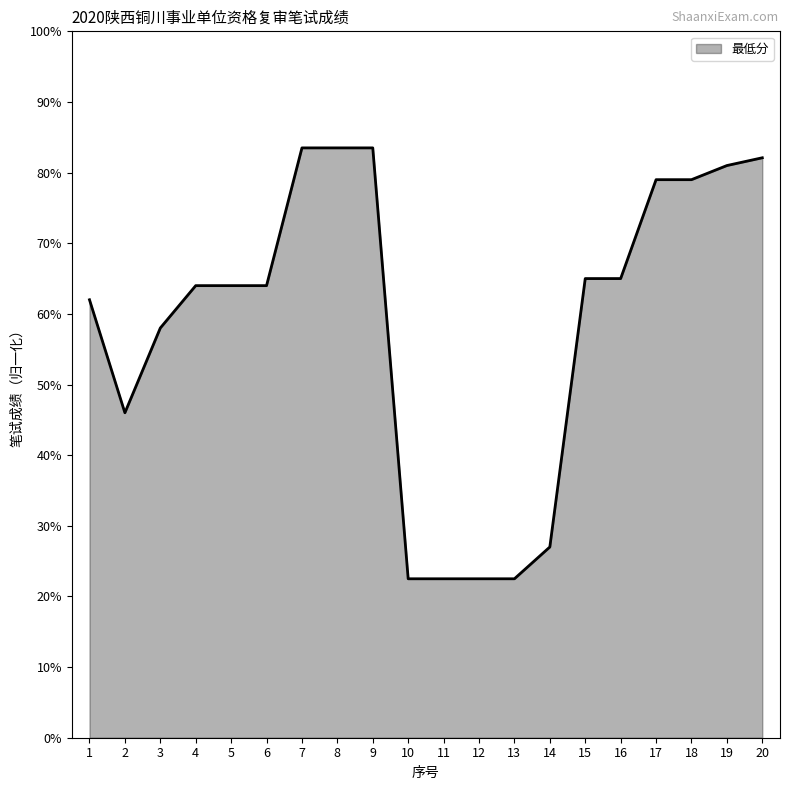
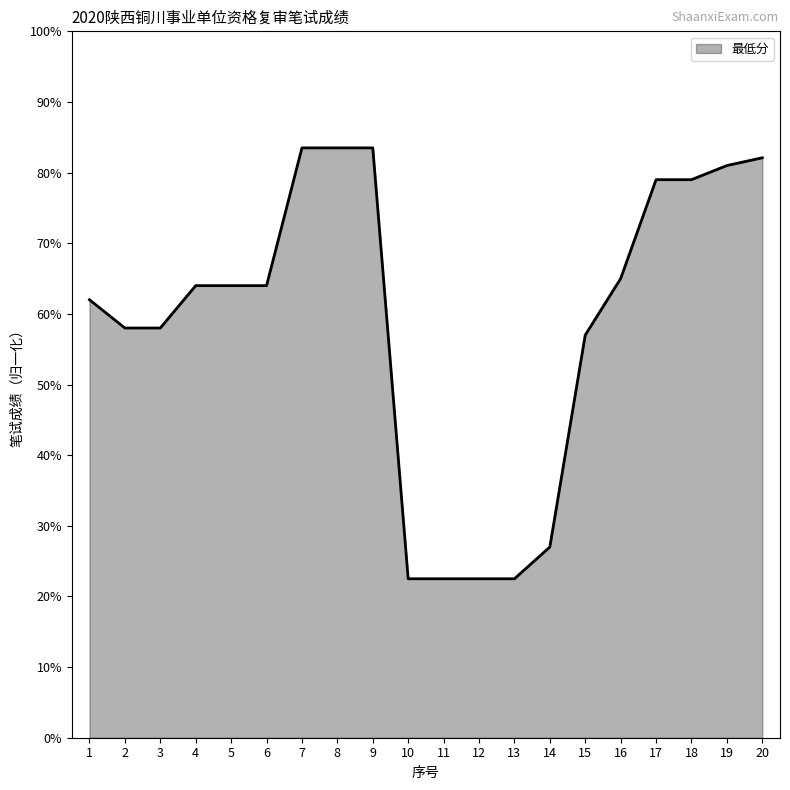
2: 46% -> 58%
15: 65% -> 57%
